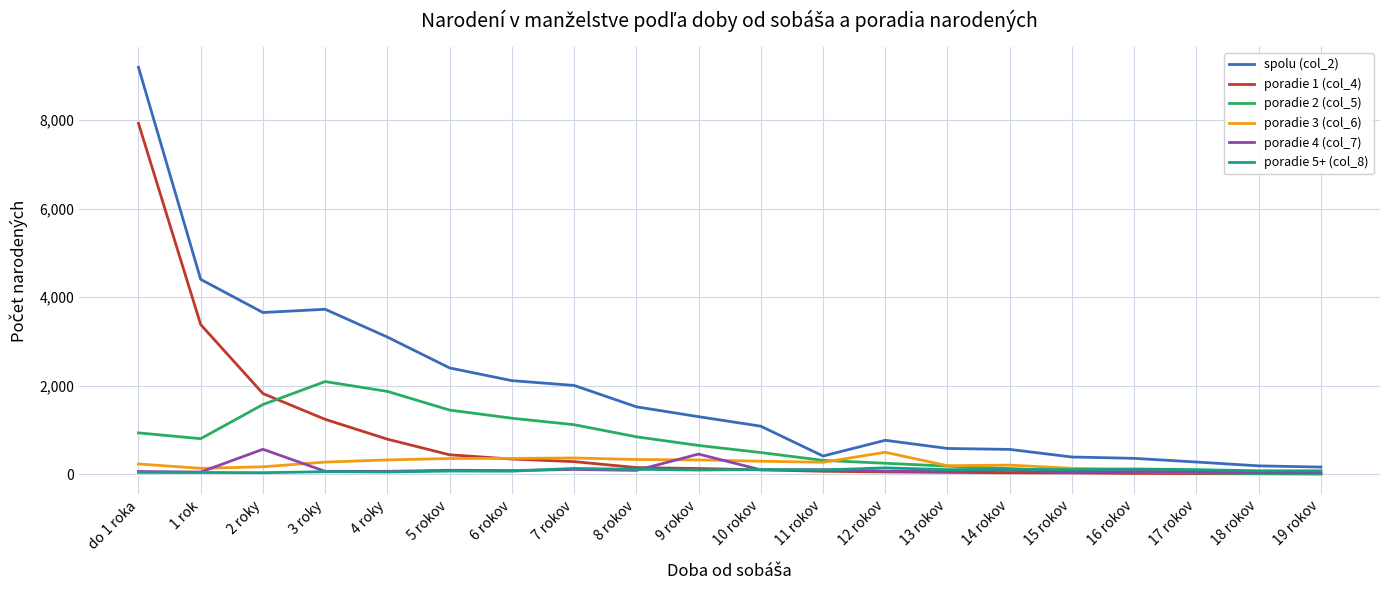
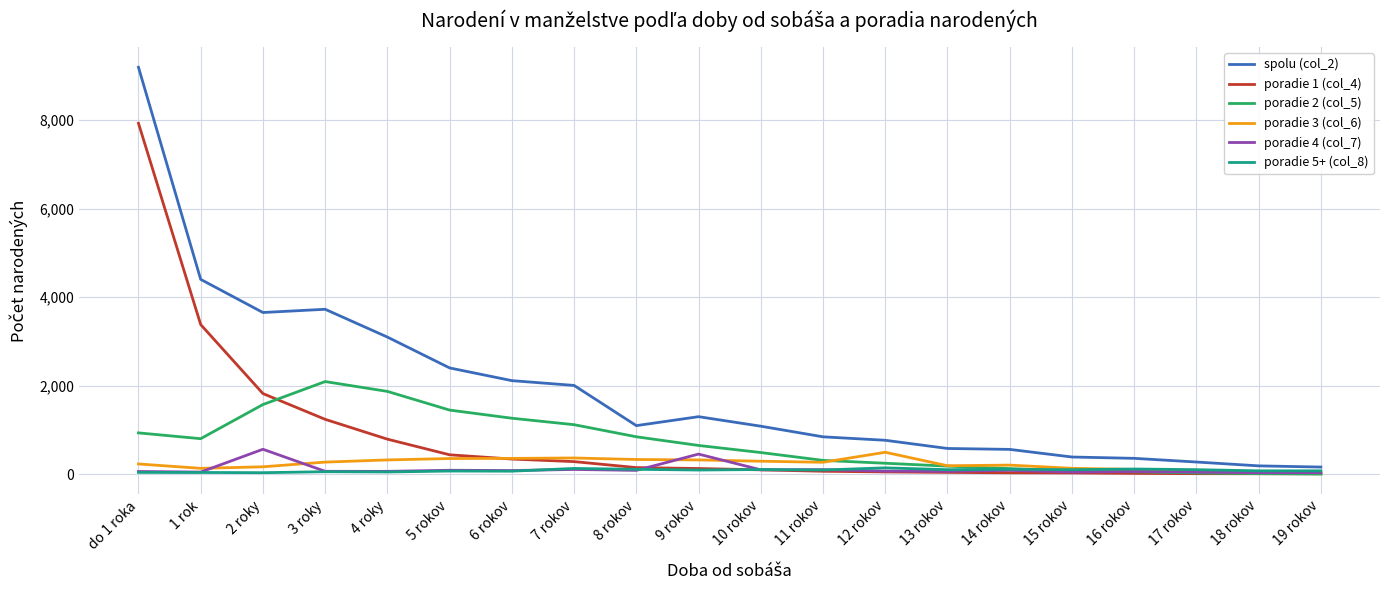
spolu (col_2), 8 rokov: 1,500 -> 1,100
spolu (col_2), 11 rokov: 400 -> 800
